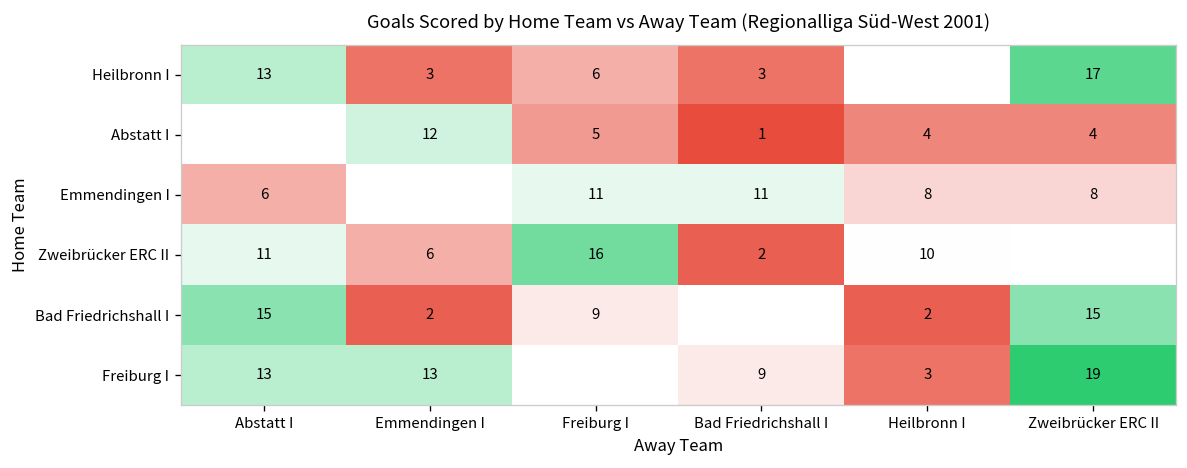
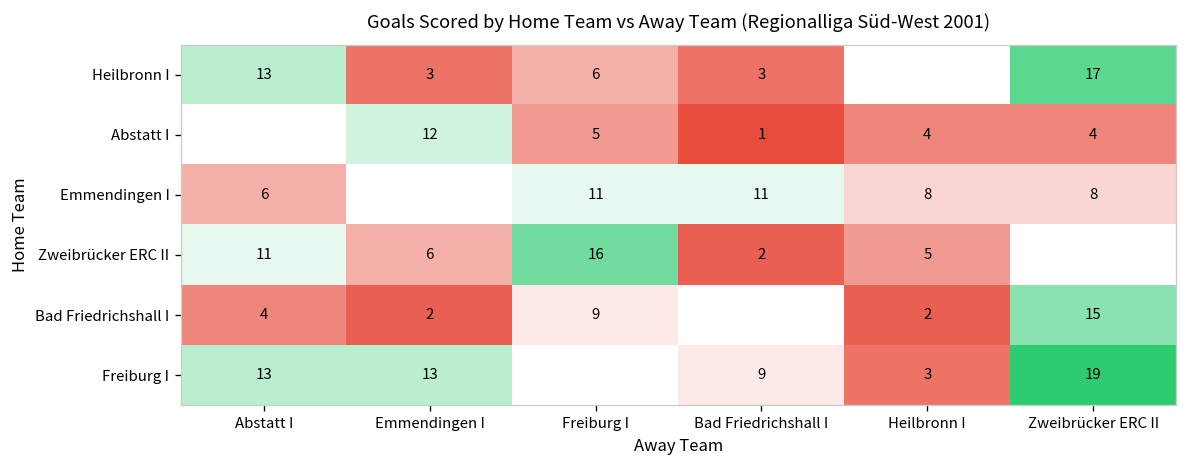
Zweibrücker ERC II, Heilbronn I: 10 -> 5
Bad Friedrichshall I, Abstatt I: 15 -> 4
